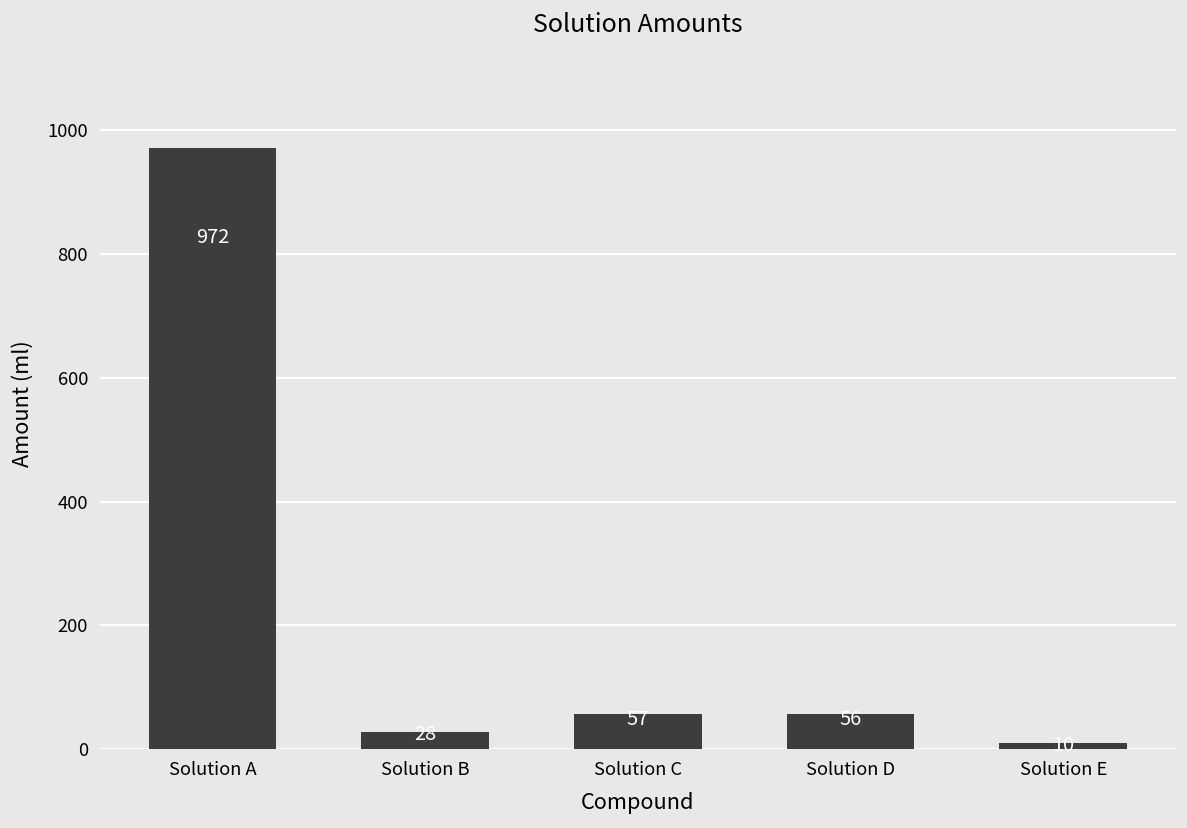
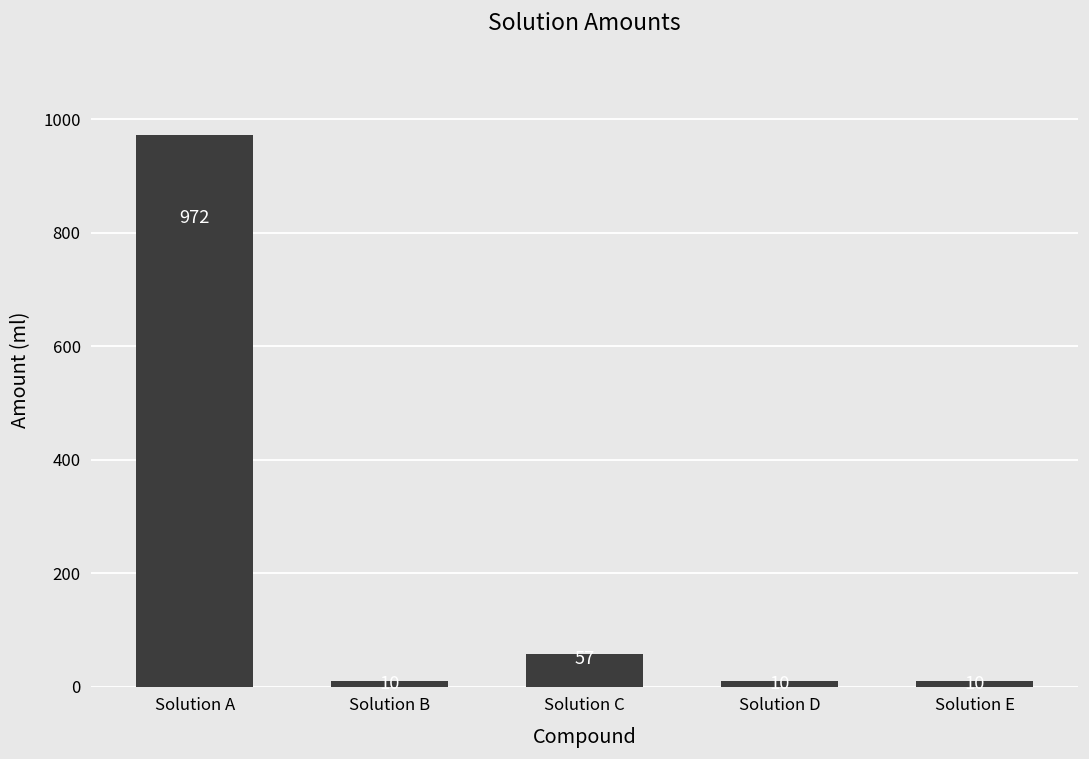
Solution B: 30 -> 10
Solution D: 60 -> 10
